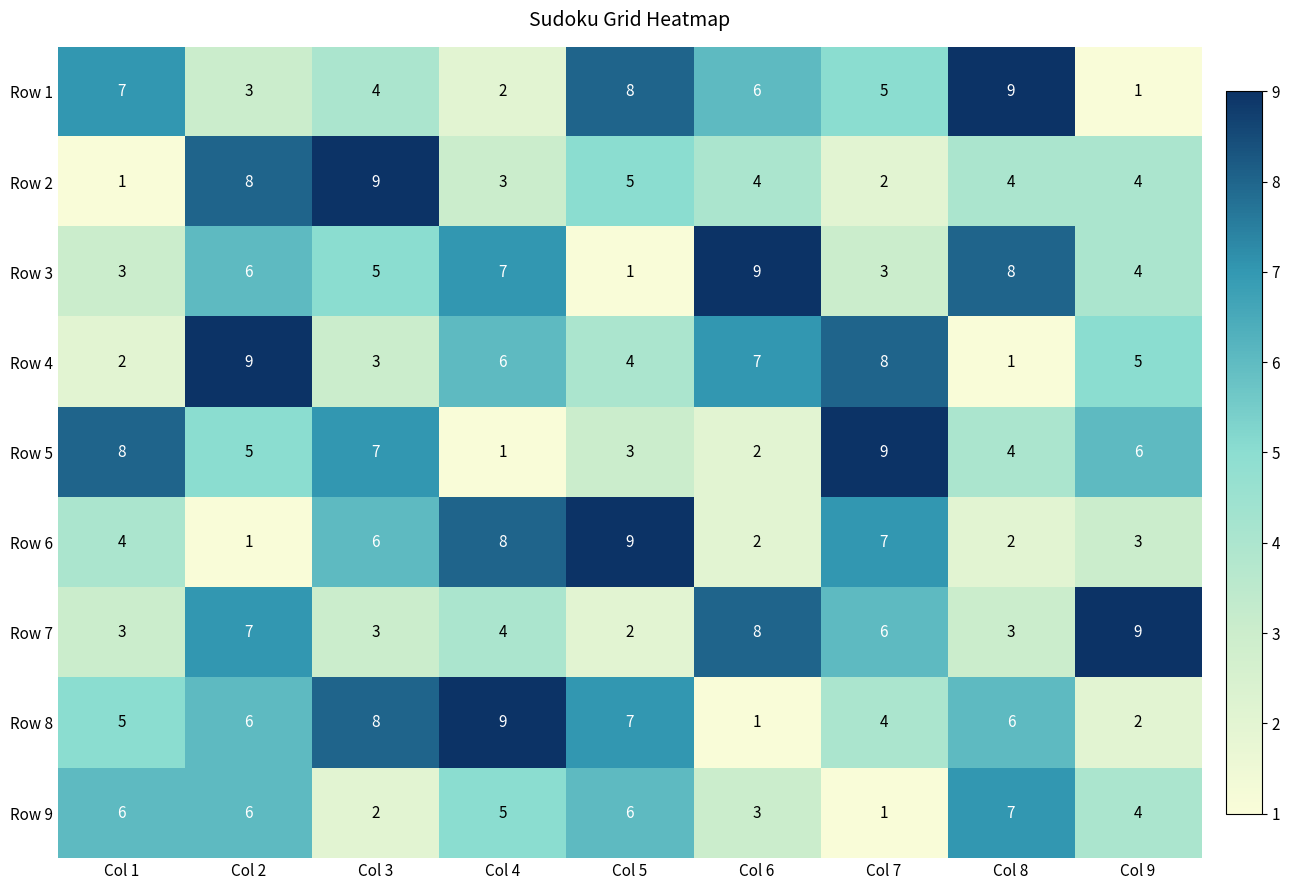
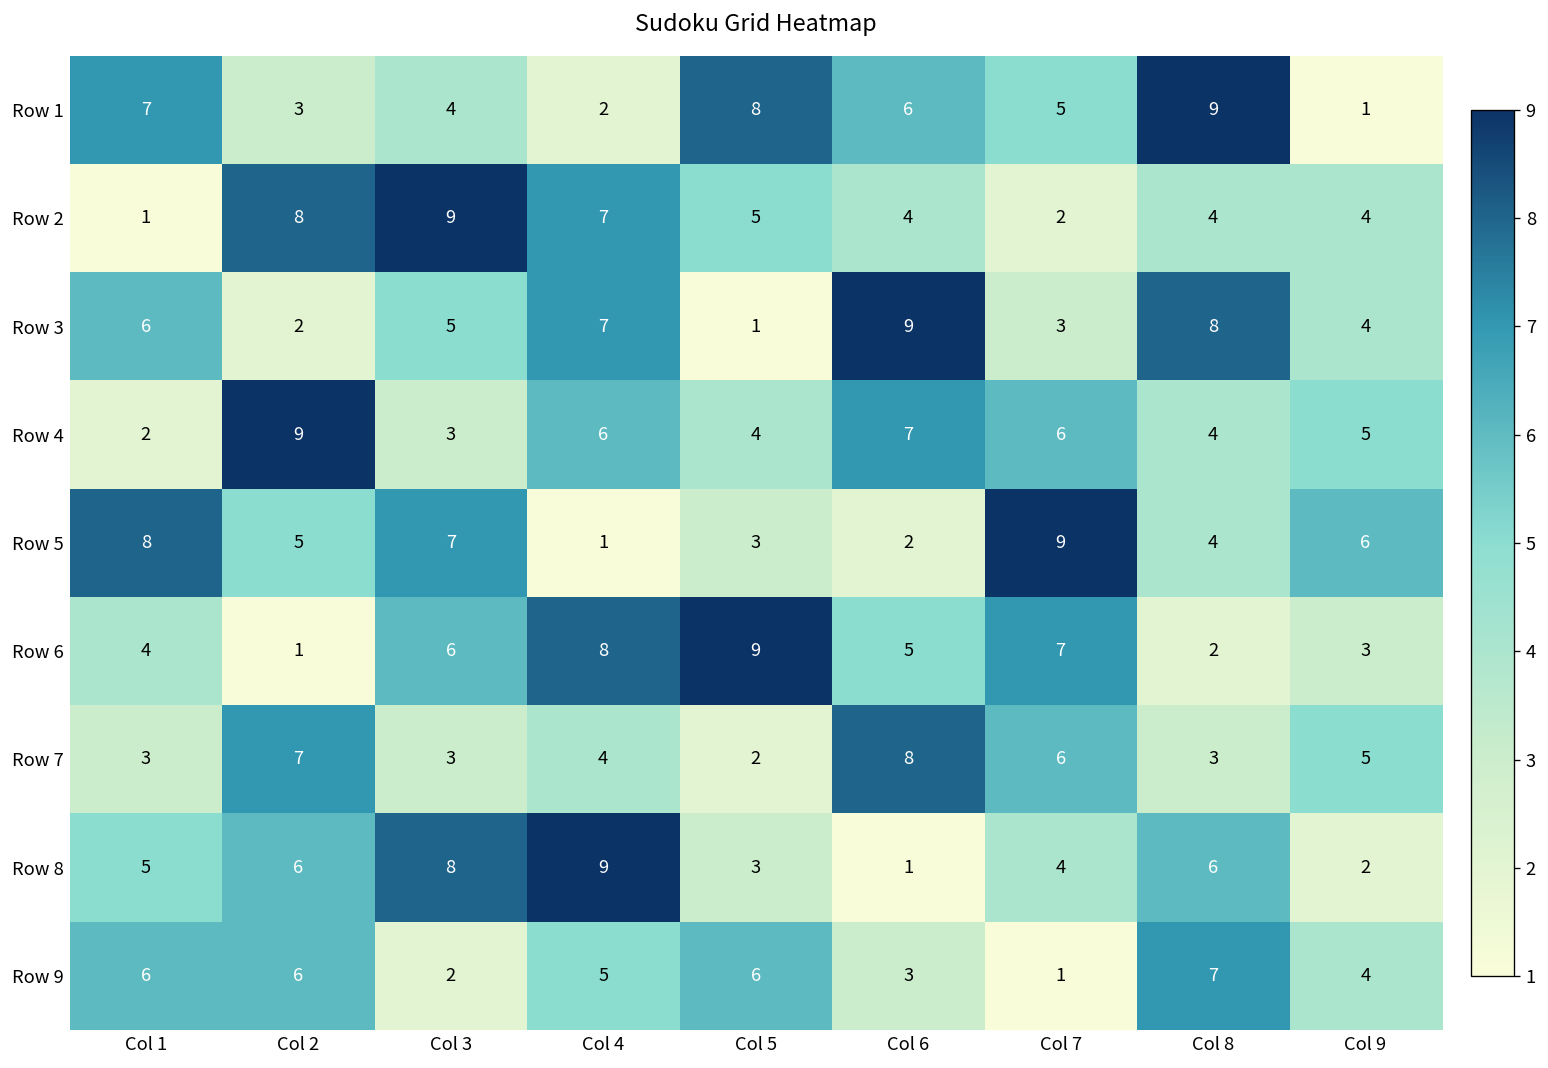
Row 2, Col 4: 3 -> 7
Row 3, Col 1: 3 -> 6
Row 3, Col 2: 6 -> 2
Row 4, Col 7: 8 -> 6
Row 4, Col 8: 1 -> 4
Row 6, Col 6: 2 -> 5
Row 7, Col 9: 9 -> 5
Row 8, Col 5: 7 -> 3
